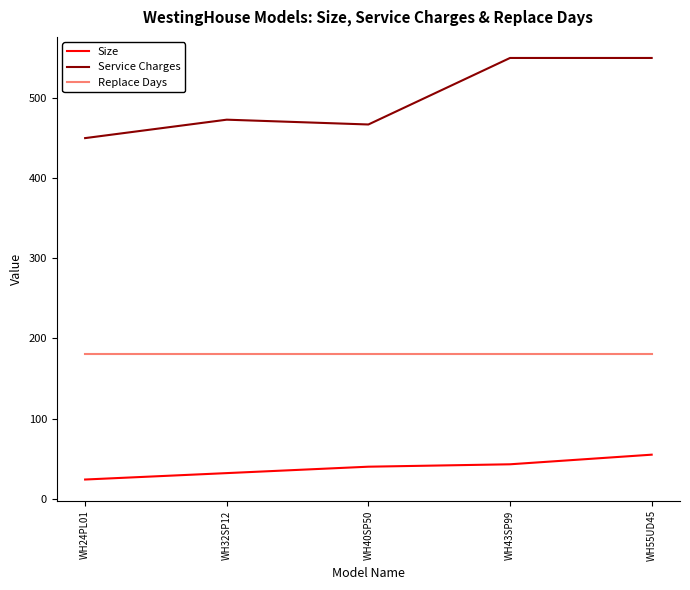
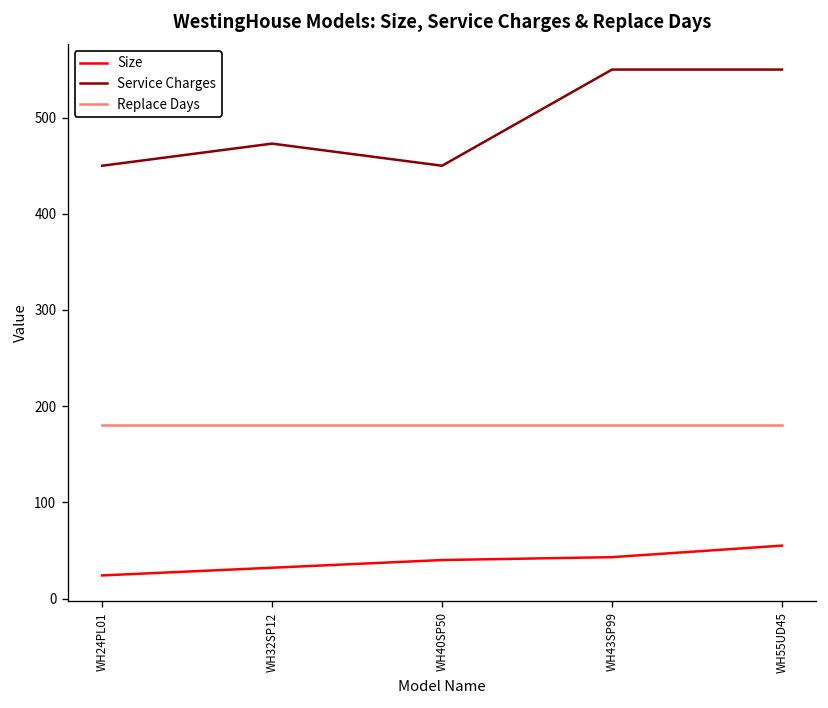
Service Charges, WH40SP50: 470 -> 450
